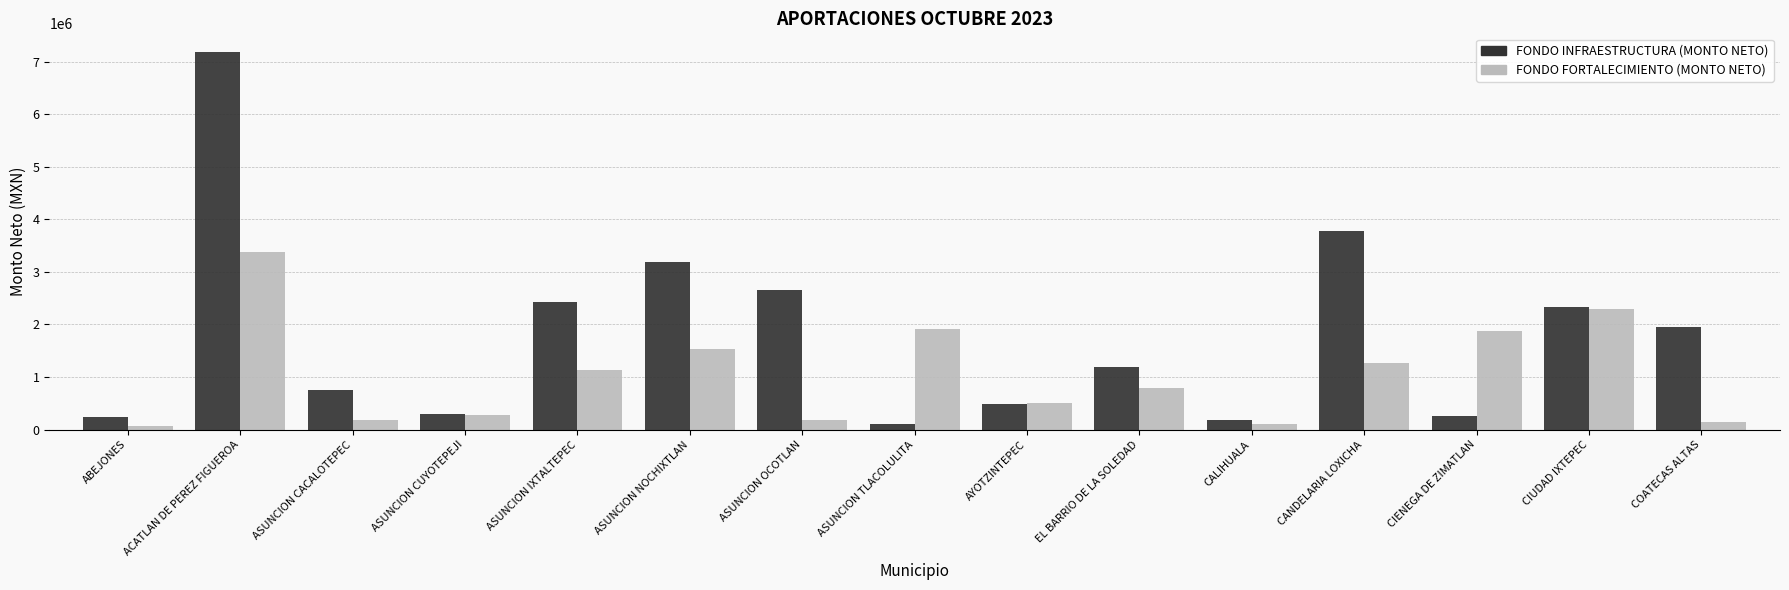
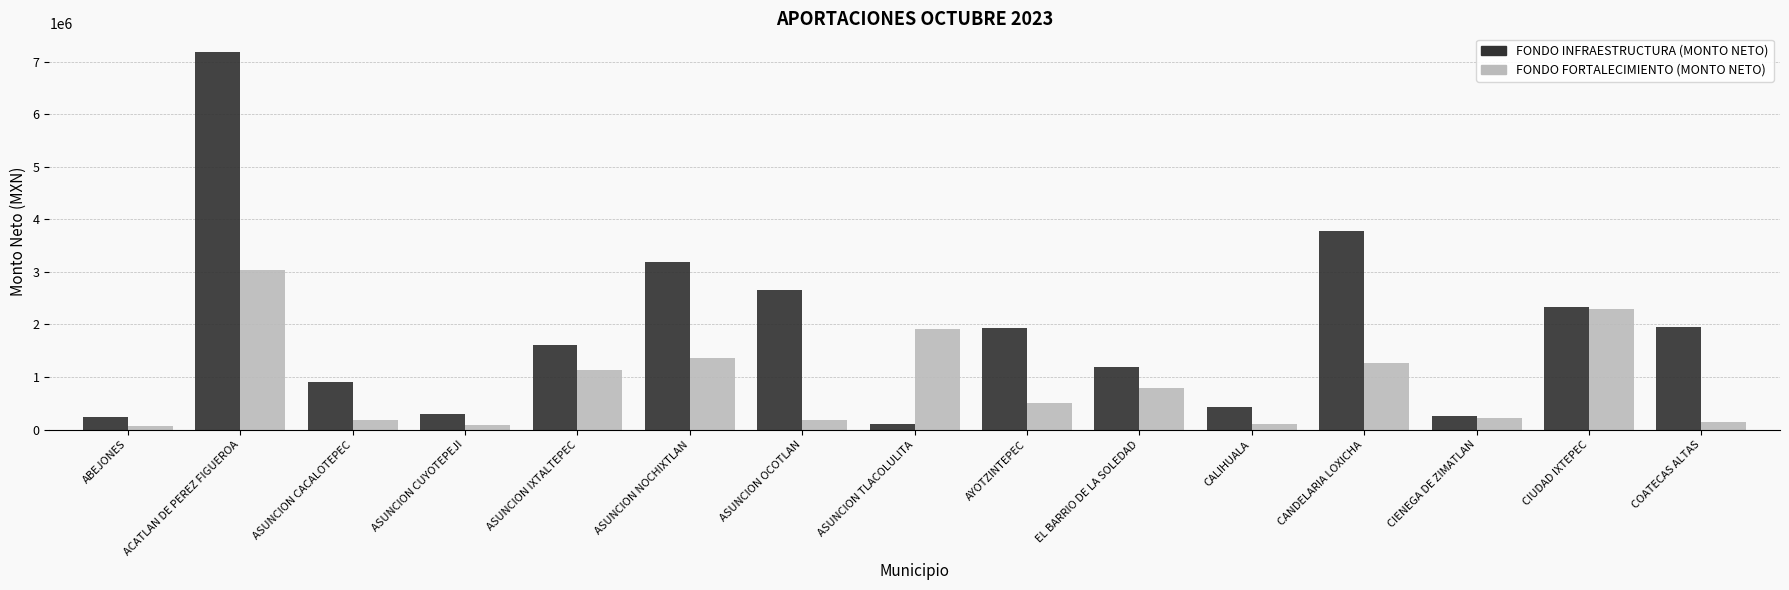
FONDO FORTALECIMIENTO (MONTO NETO), ACATLAN DE PEREZ FIGUEROA: 3400000 -> 3000000
FONDO INFRAESTRUCTURA (MONTO NETO), ASUNCION CACALOTEPEC: 700000 -> 900000
FONDO FORTALECIMIENTO (MONTO NETO), ASUNCION CUYOTEPEJI: 300000 -> 100000
FONDO INFRAESTRUCTURA (MONTO NETO), ASUNCION IXTALTEPEC: 2400000 -> 1600000
FONDO FORTALECIMIENTO (MONTO NETO), ASUNCION NOCHIXTLAN: 1500000 -> 1400000
FONDO INFRAESTRUCTURA (MONTO NETO), AYOTZINTEPEC: 500000 -> 1900000
FONDO INFRAESTRUCTURA (MONTO NETO), CALIHUALA: 200000 -> 400000
FONDO FORTALECIMIENTO (MONTO NETO), CIENEGA DE ZIMATLAN: 1900000 -> 200000
